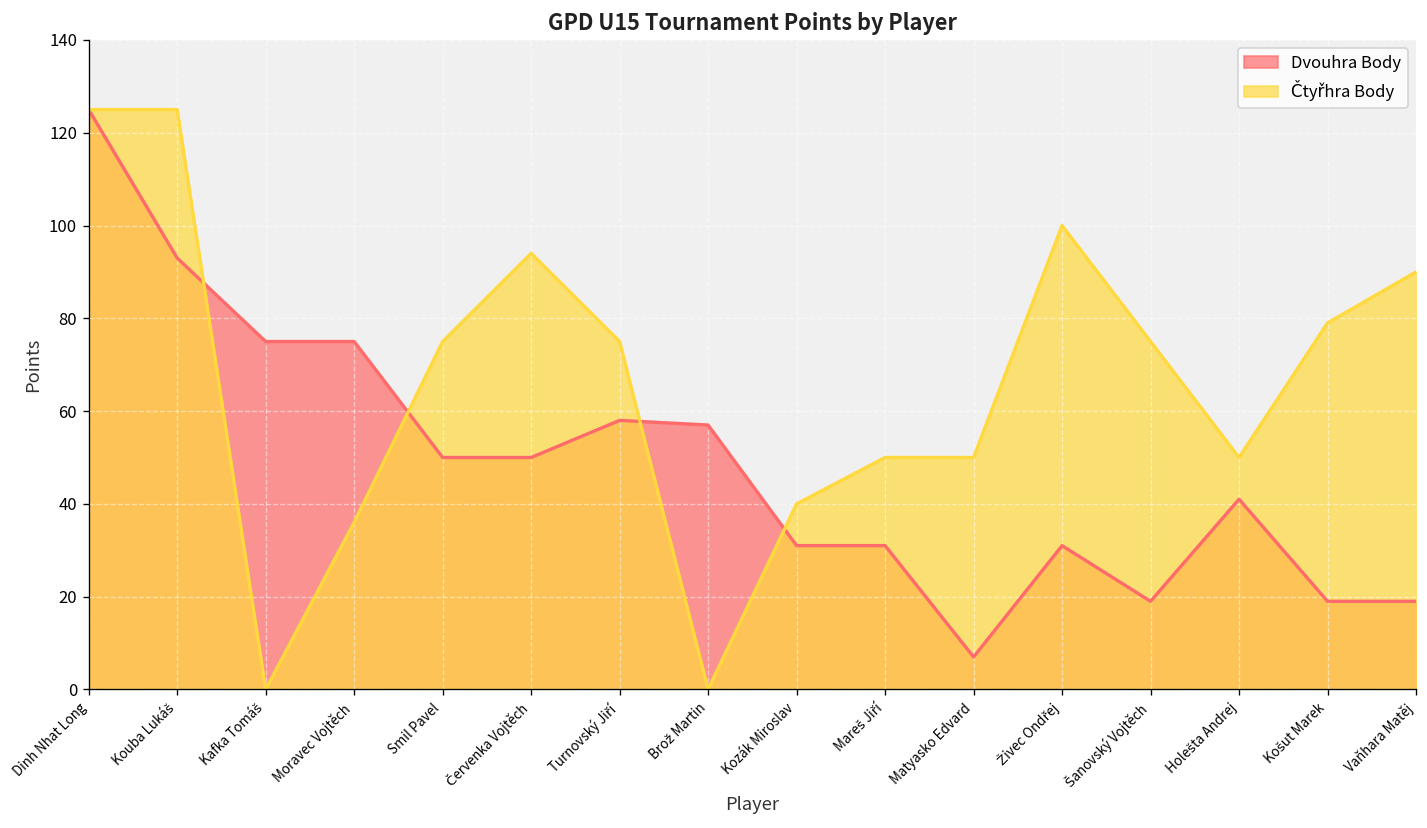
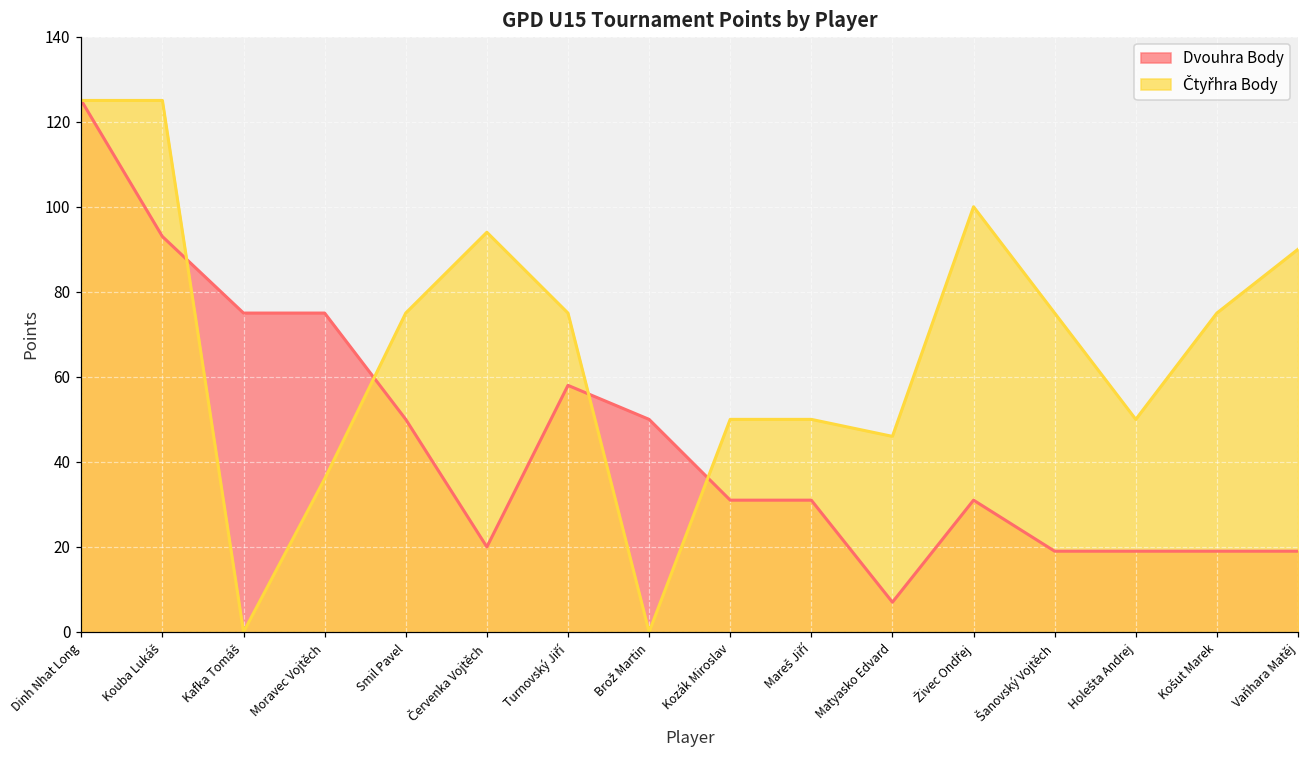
Dvouhra Body, Červenka Vojtěch: 50 -> 20
Dvouhra Body, Brož Martin: 57 -> 50
Čtyřhra Body, Kozák Miroslav: 40 -> 50
Čtyřhra Body, Matyasko Edvard: 50 -> 46
Dvouhra Body, Holešta Andrej: 41 -> 19
Čtyřhra Body, Košut Marek: 79 -> 75
